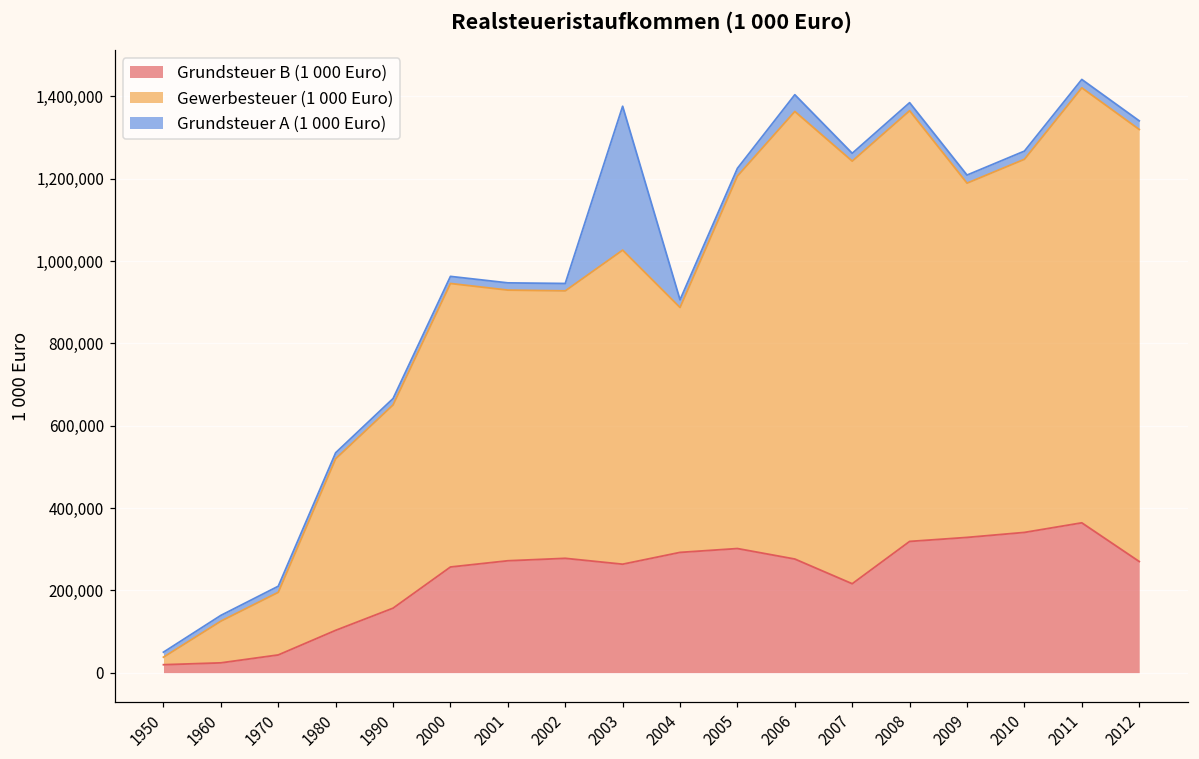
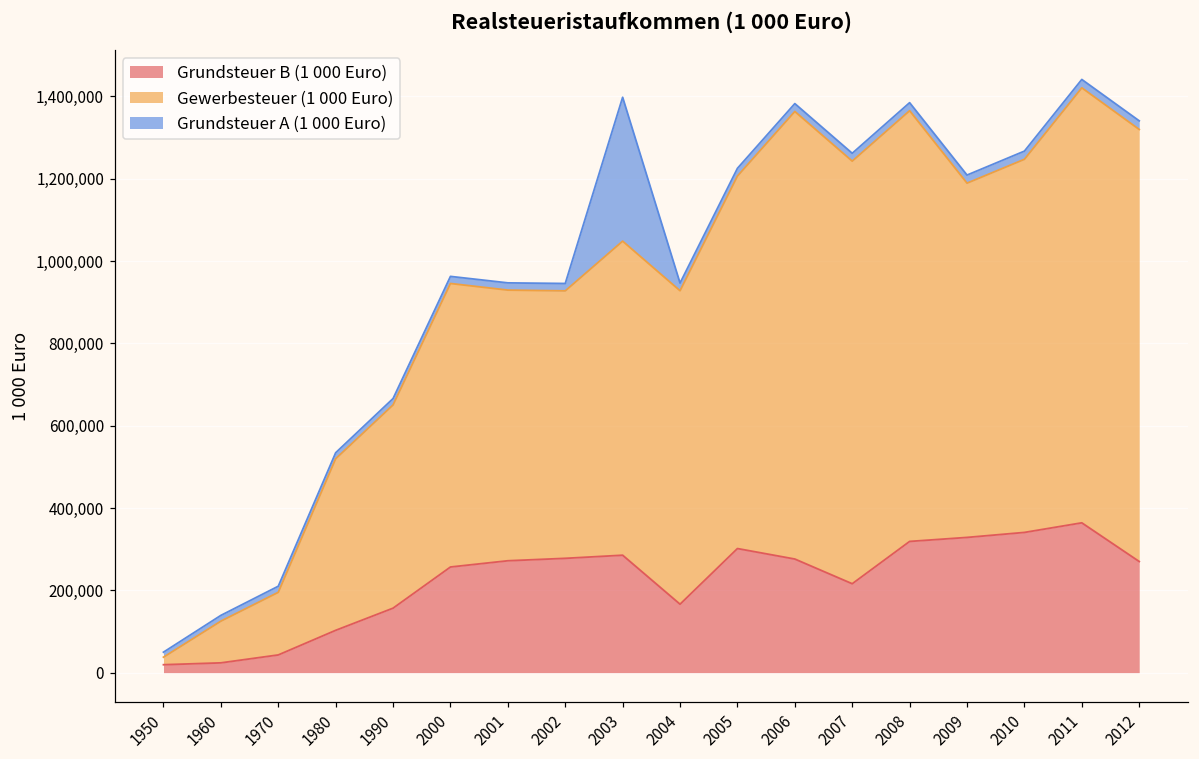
Grundsteuer B (1 000 Euro), 2003: 260,000 -> 290,000
Grundsteuer B (1 000 Euro), 2004: 290,000 -> 170,000
Gewerbesteuer (1 000 Euro), 2004: 590,000 -> 760,000
Grundsteuer A (1 000 Euro), 2006: 40,000 -> 20,000
